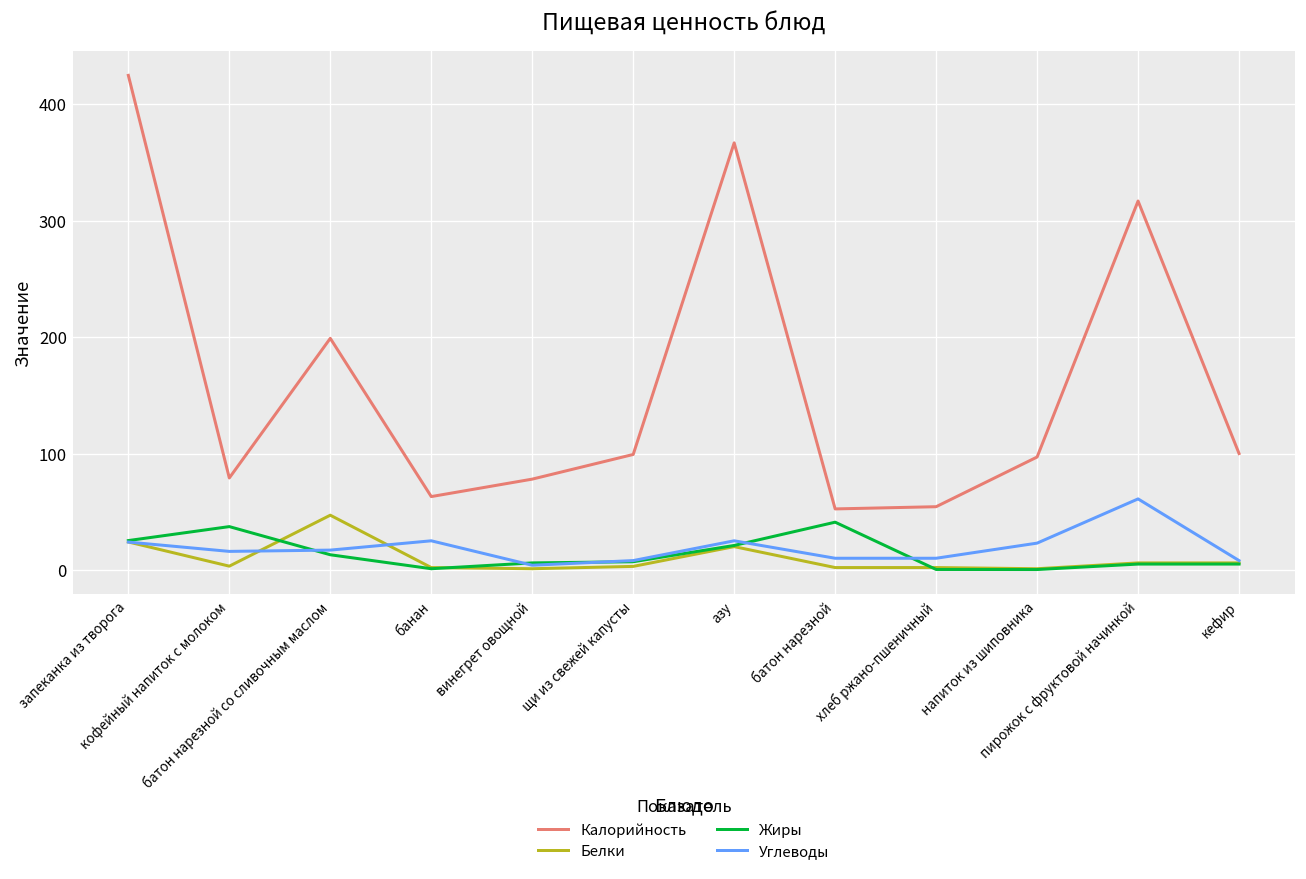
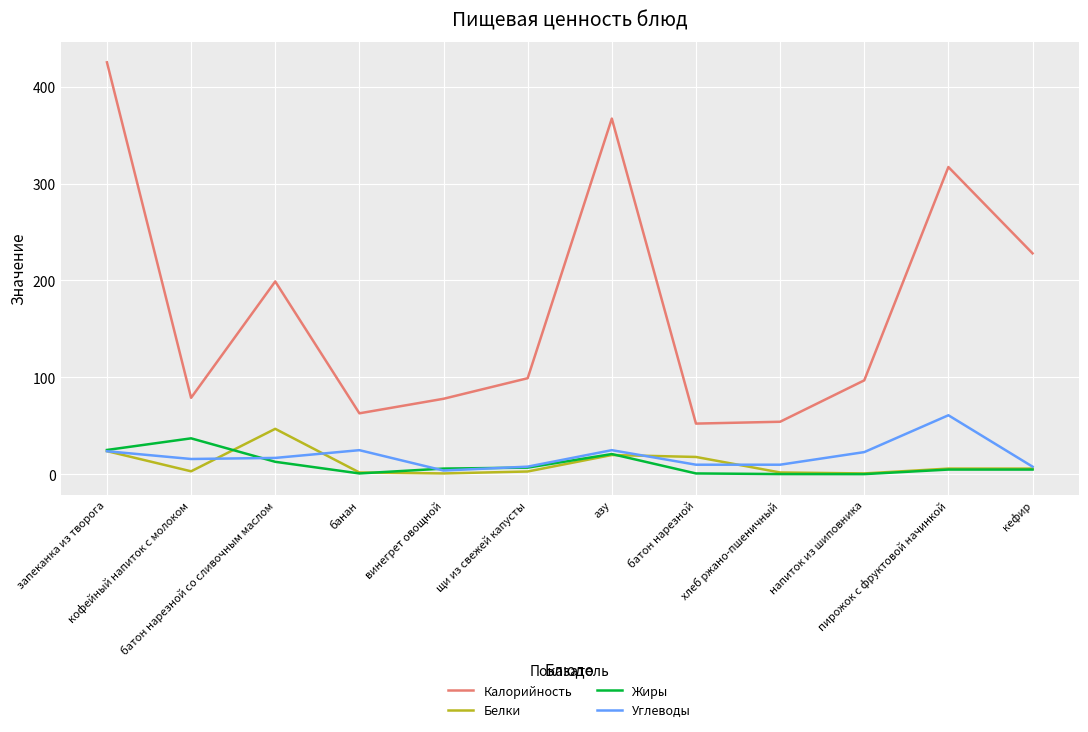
Белки, батон нарезной: 0 -> 20
Жиры, батон нарезной: 40 -> 0
Калорийность, кефир: 100 -> 230
